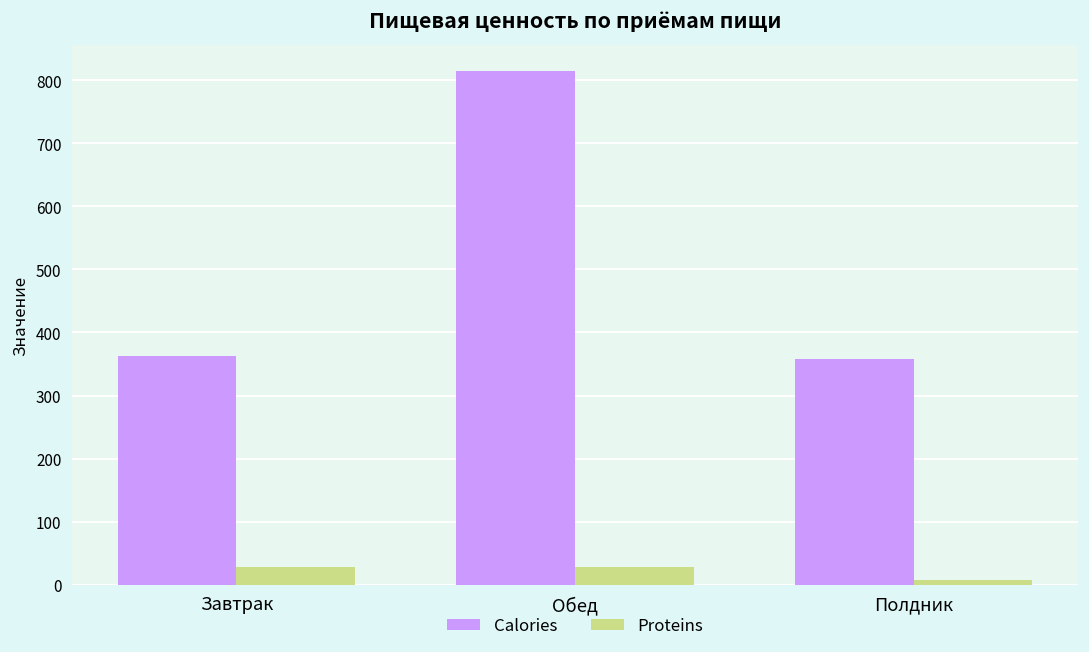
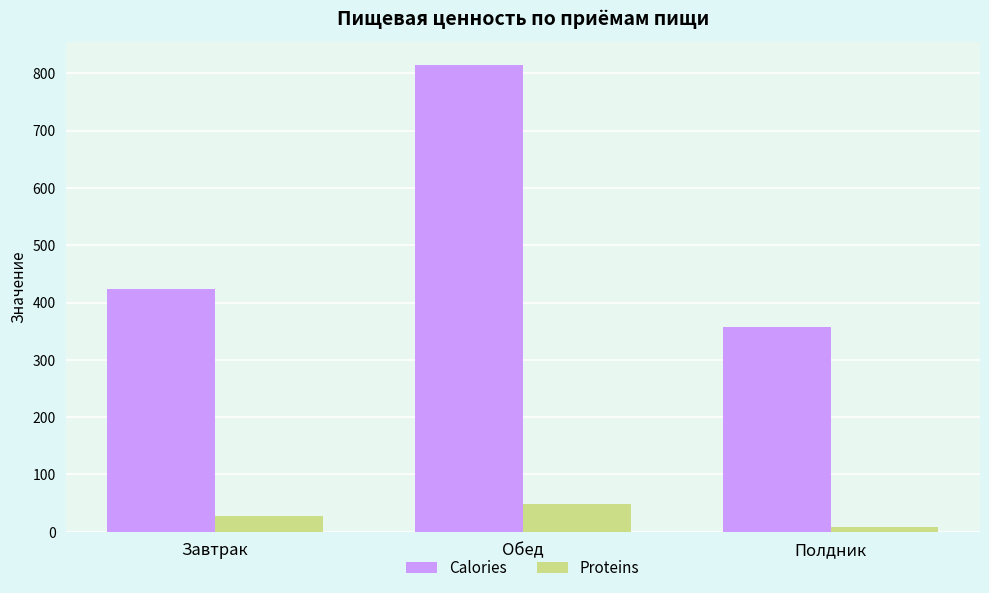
Calories, Завтрак: 360 -> 420
Proteins, Обед: 30 -> 50
